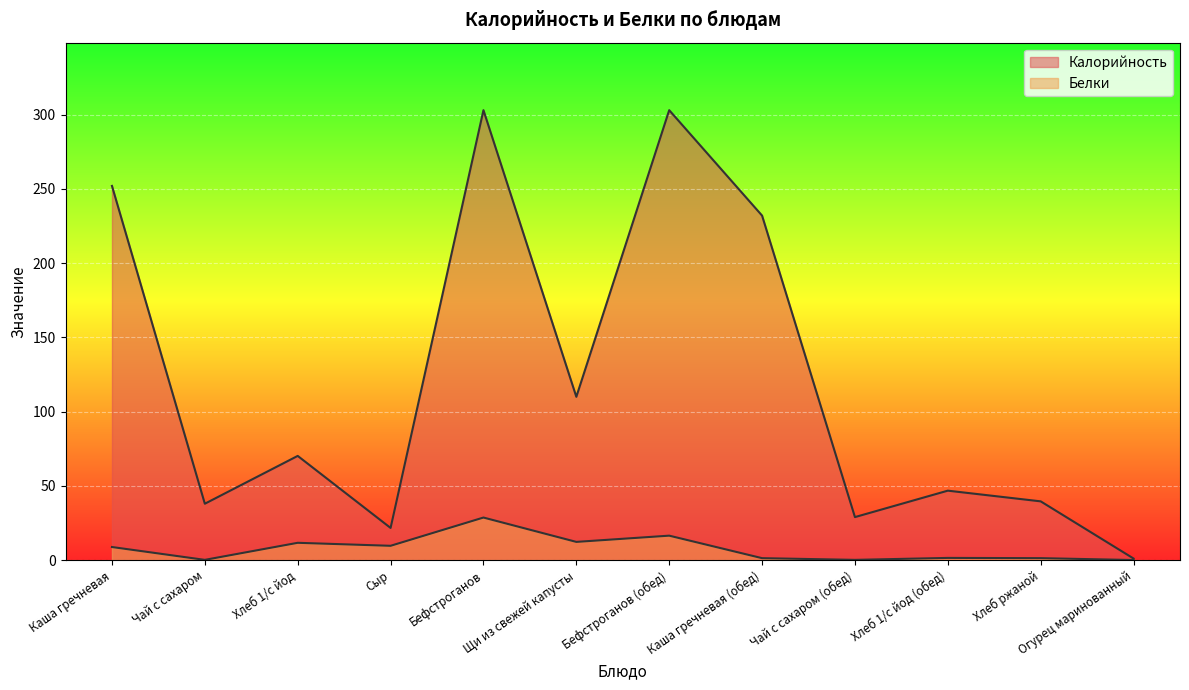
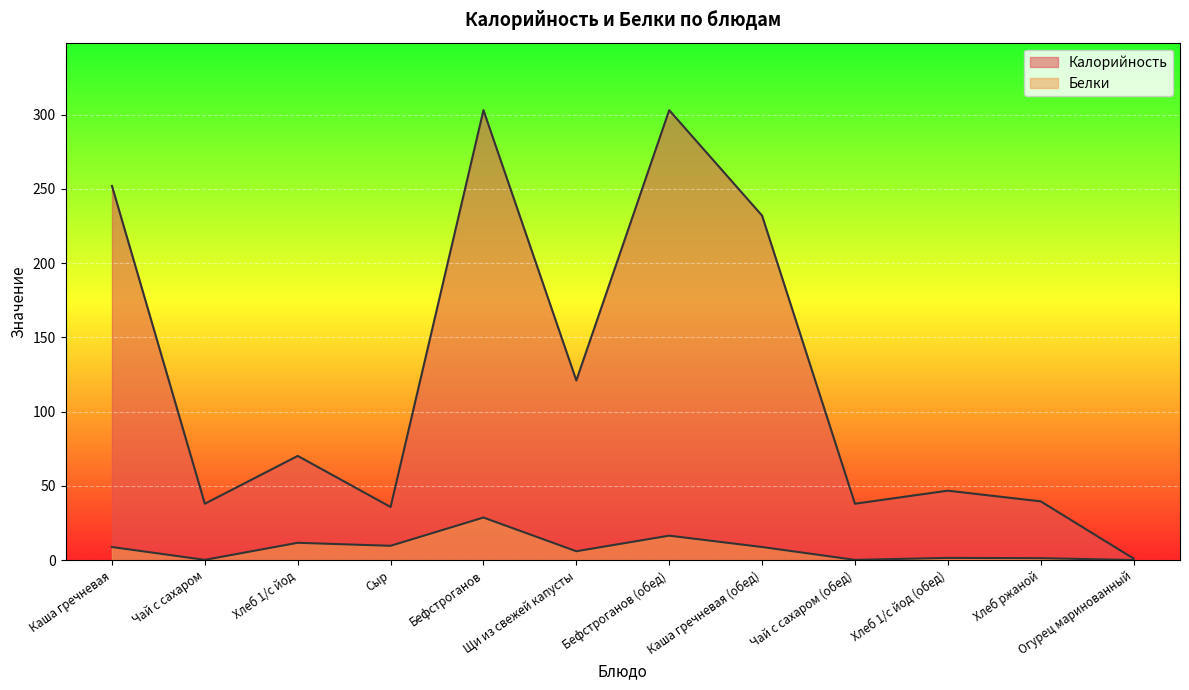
Калорийность, Сыр: 22 -> 36
Калорийность, Щи из свежей капусты: 110 -> 121
Белки, Щи из свежей капусты: 12 -> 6
Белки, Каша гречневая (обед): 1 -> 9
Калорийность, Чай с сахаром (обед): 29 -> 38
